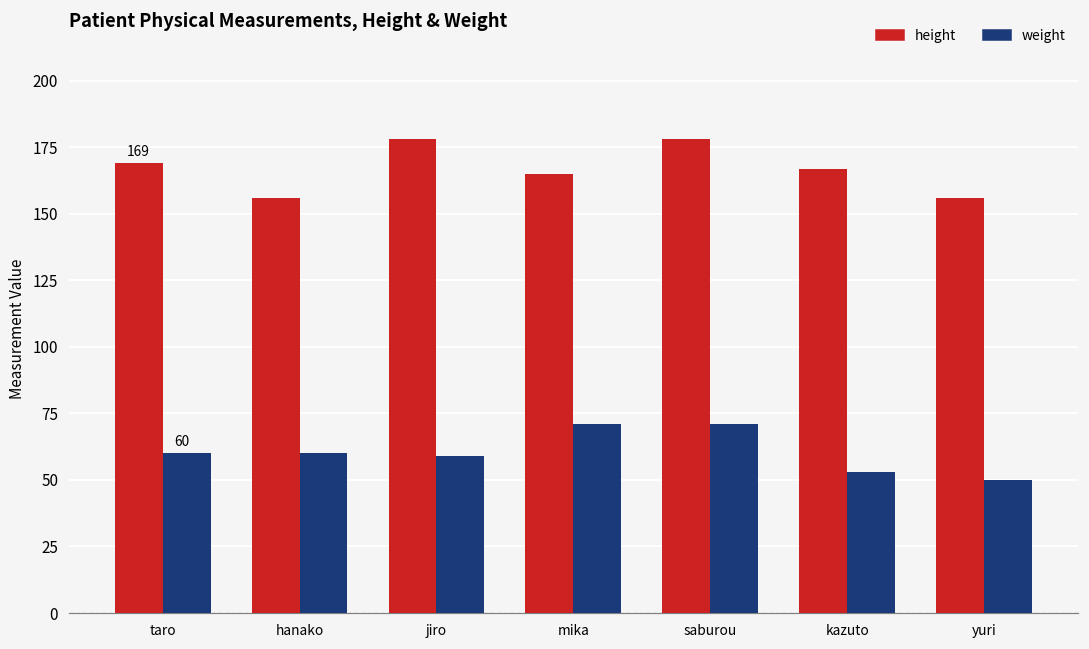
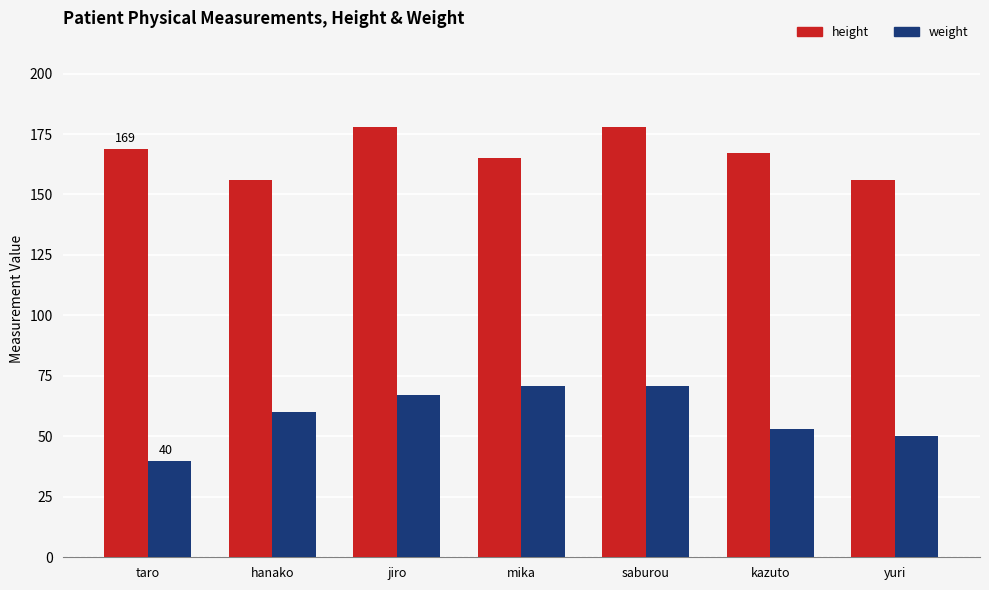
weight, taro: 60 -> 40
weight, jiro: 59 -> 67
